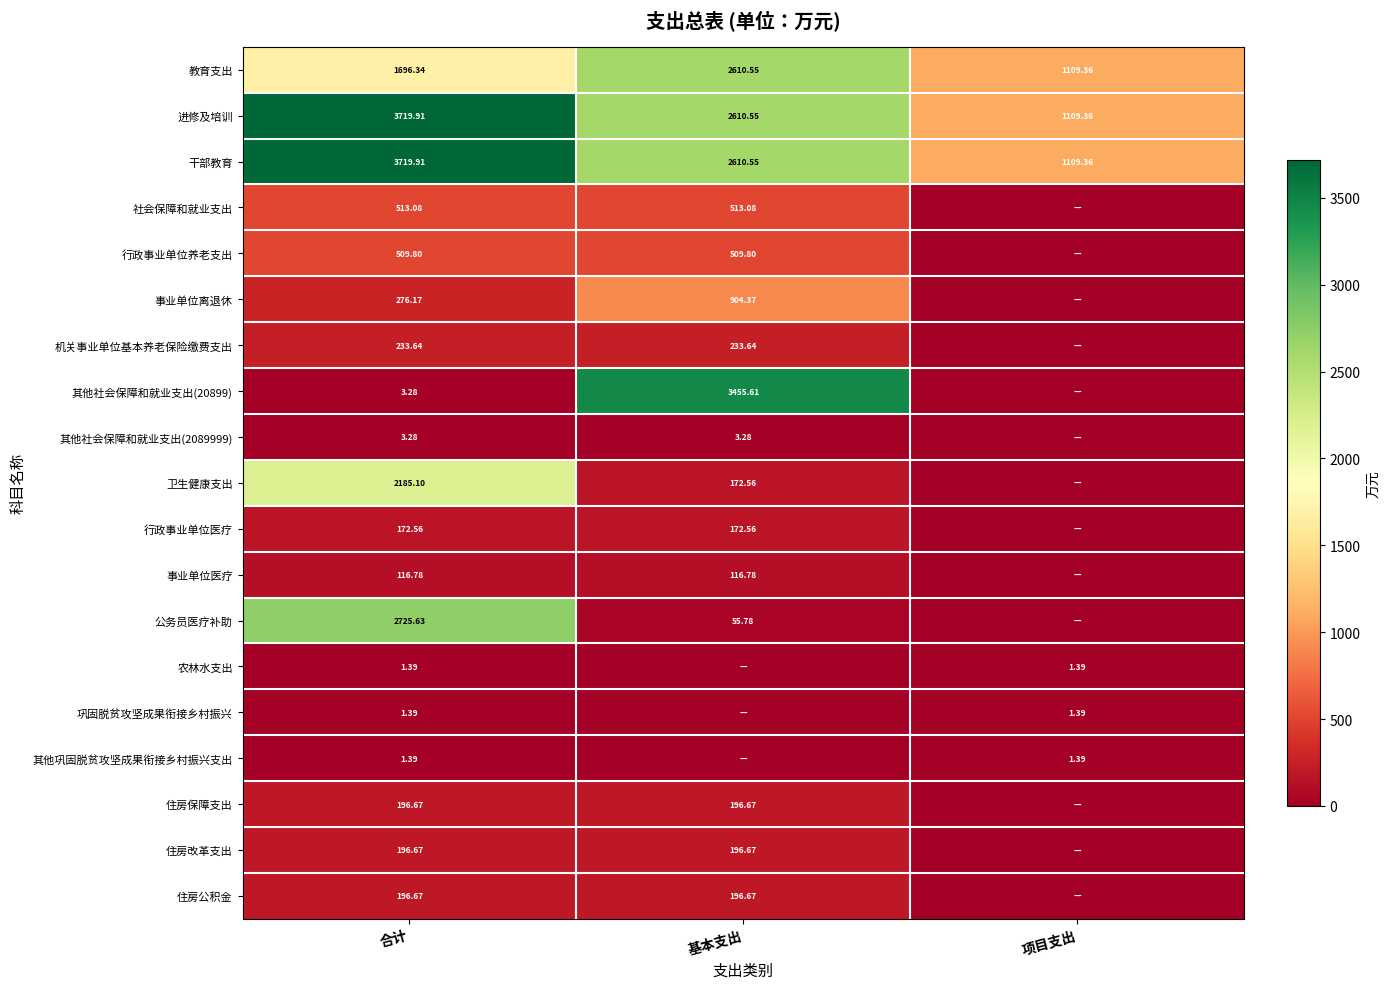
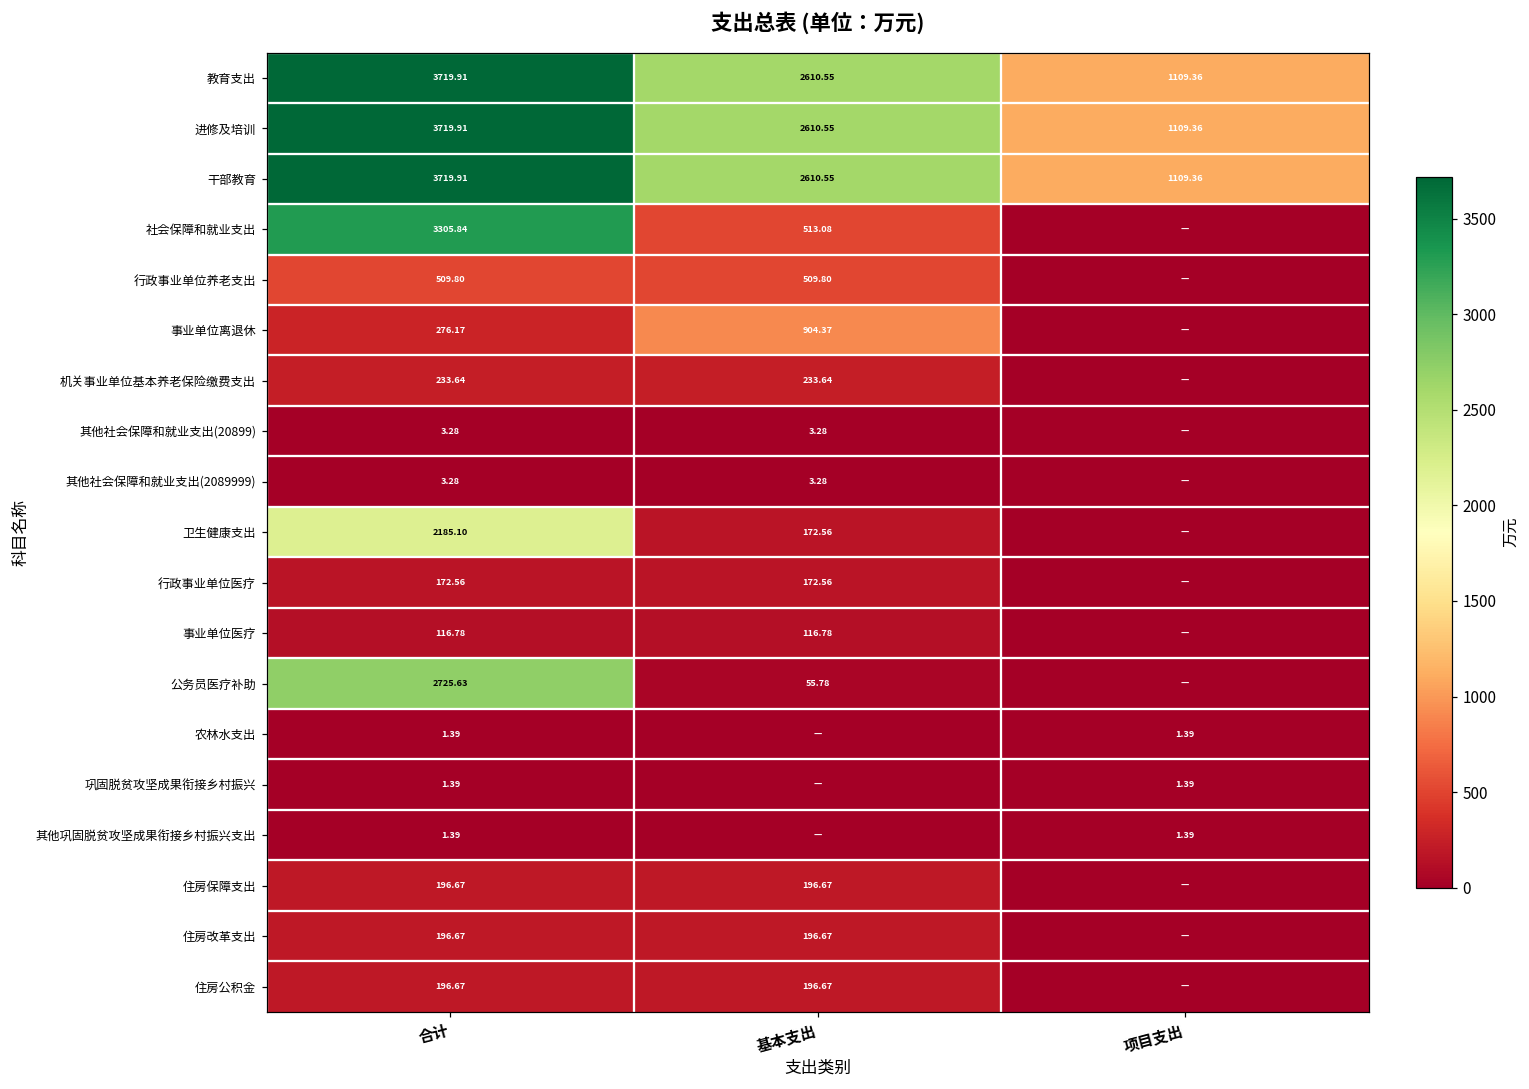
教育支出, 合计: 1696.34 -> 3719.91
社会保障和就业支出, 合计: 513.08 -> 3305.84
其他社会保障和就业支出(20899), 基本支出: 3455.61 -> 3.28
